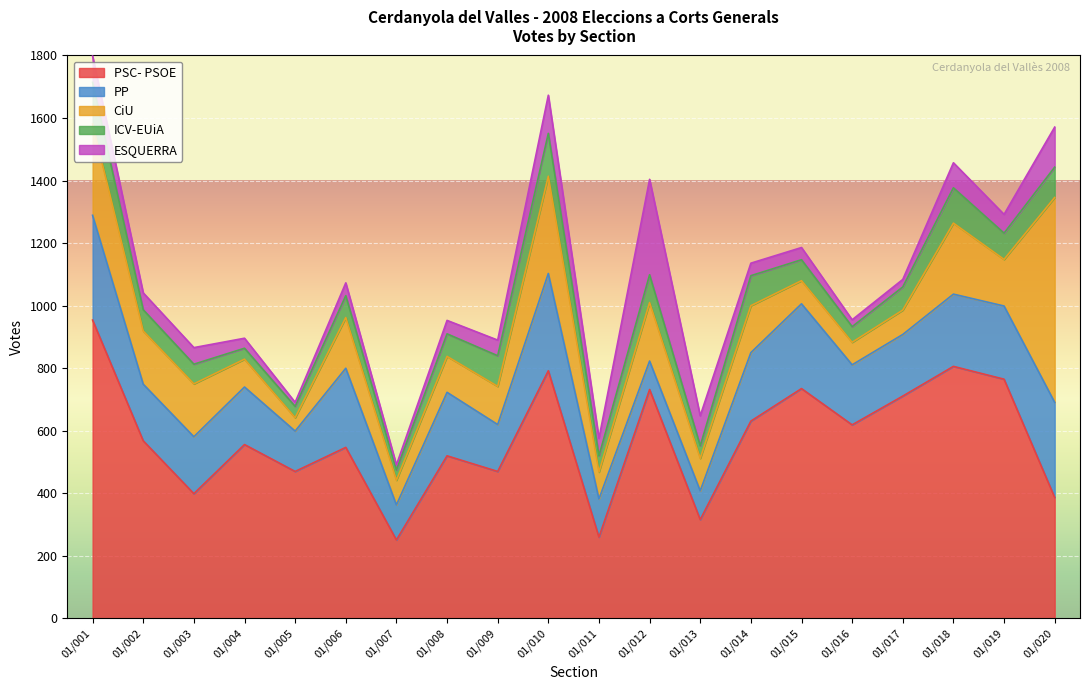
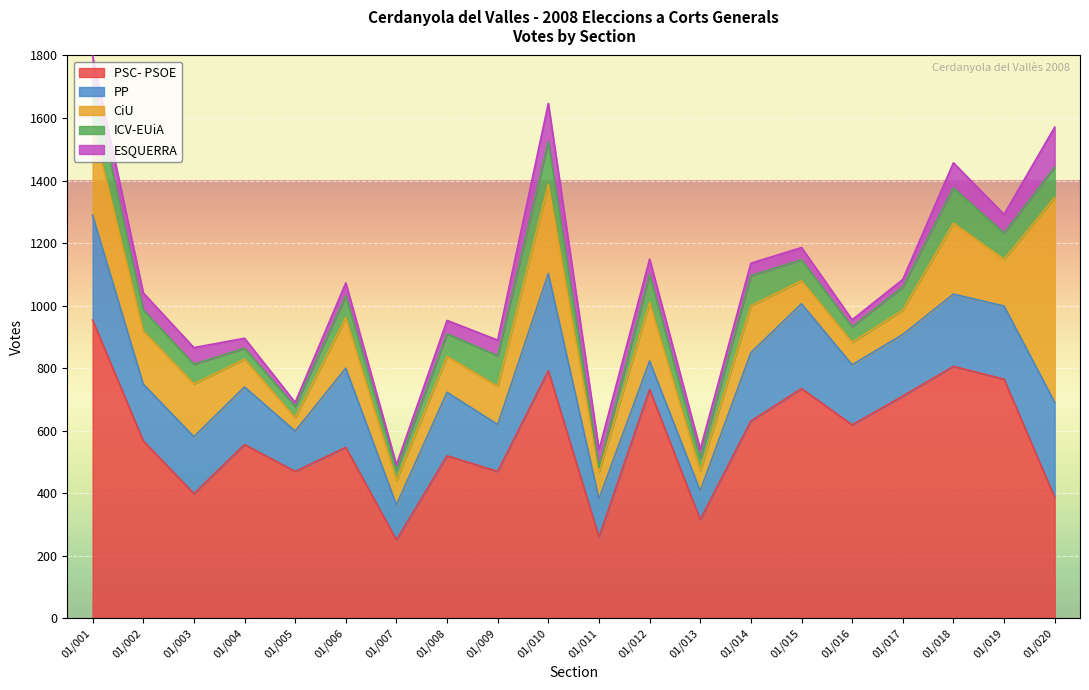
CiU, 01/010: 310 -> 290
ICV-EUiA, 01/011: 50 -> 20
ESQUERRA, 01/012: 310 -> 50
CiU, 01/013: 100 -> 60
ESQUERRA, 01/013: 100 -> 30
